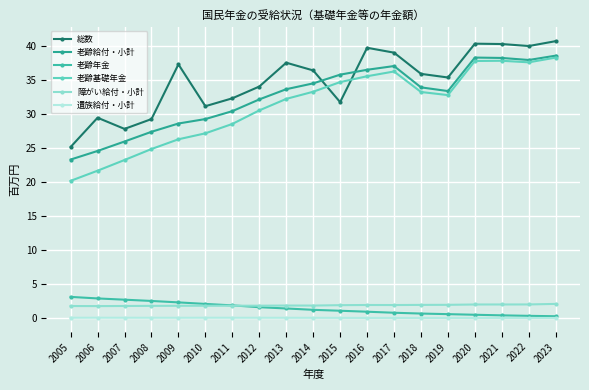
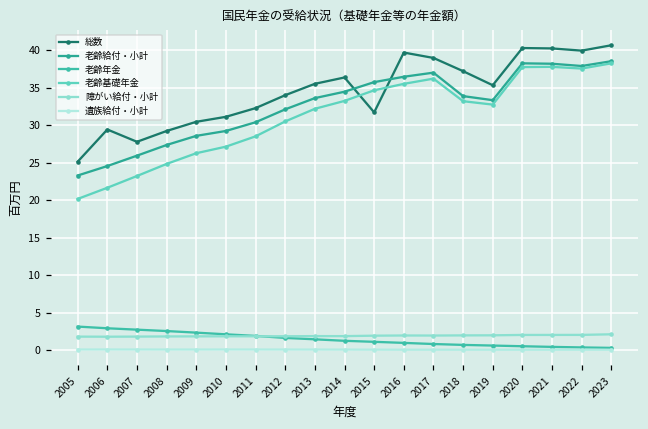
総数, 2009: 37 -> 30
総数, 2013: 38 -> 36
総数, 2018: 36 -> 37
